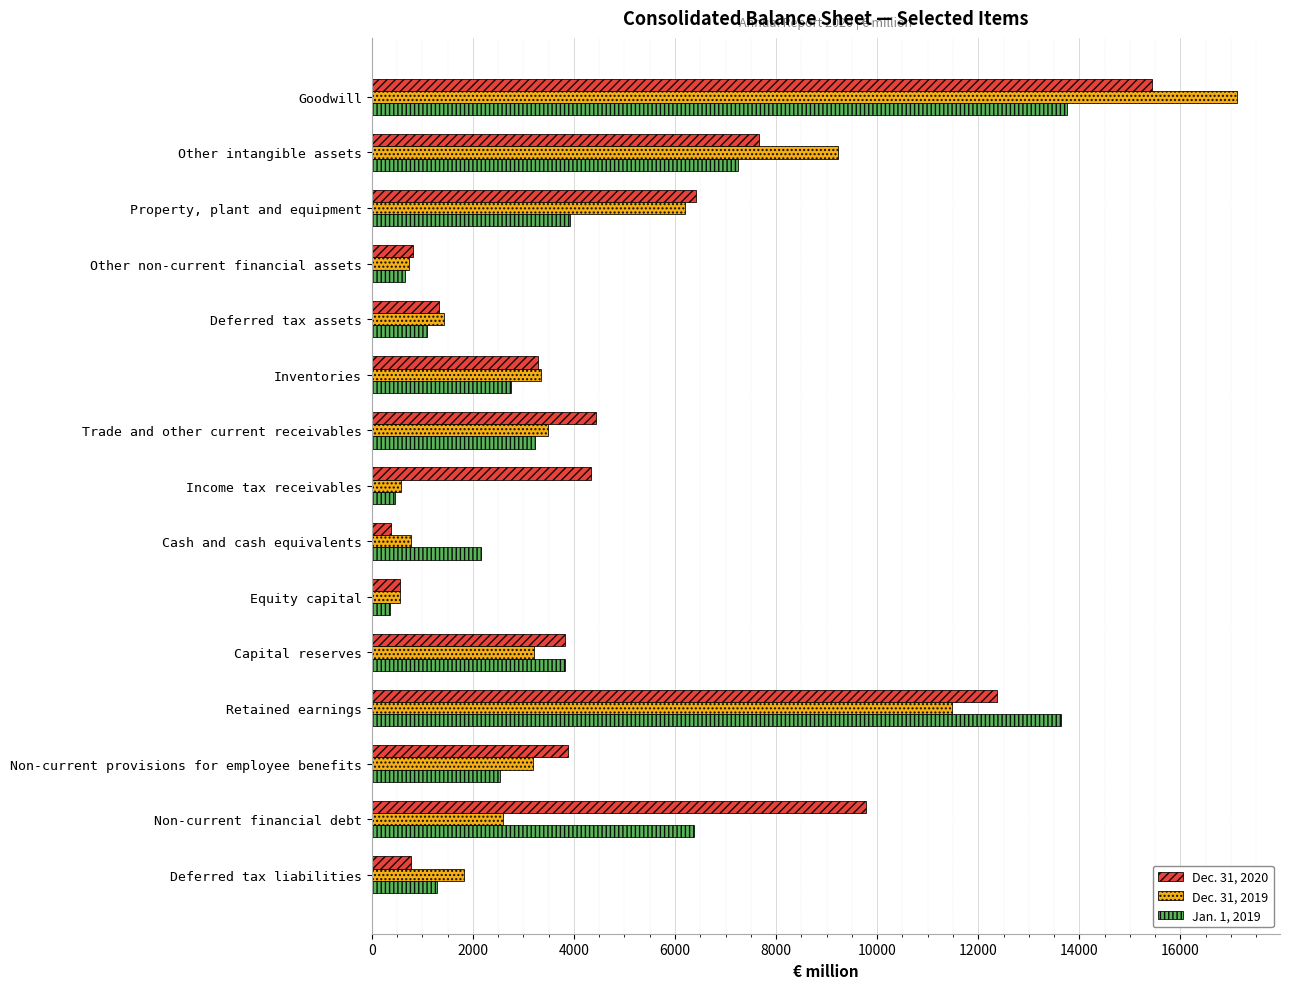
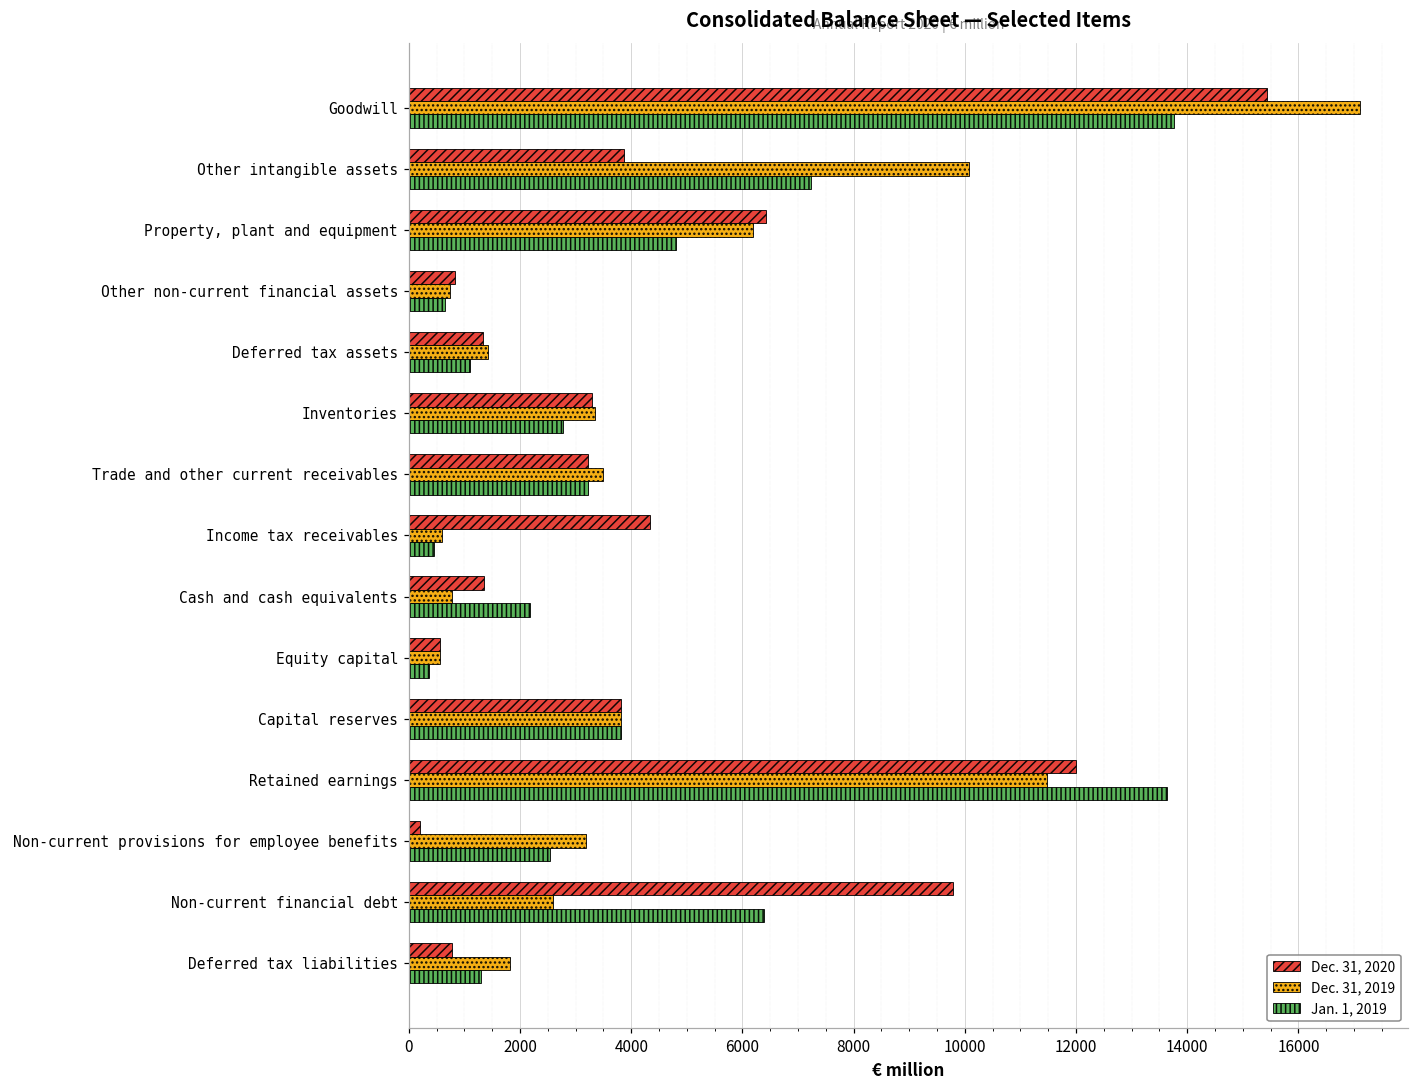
Dec. 31, 2020, Other intangible assets: 7700 -> 3900
Dec. 31, 2019, Other intangible assets: 9200 -> 10100
Jan. 1, 2019, Property, plant and equipment: 3900 -> 4800
Dec. 31, 2020, Trade and other current receivables: 4400 -> 3200
Dec. 31, 2020, Cash and cash equivalents: 400 -> 1400
Dec. 31, 2019, Capital reserves: 3200 -> 3800
Dec. 31, 2020, Retained earnings: 12400 -> 12000
Dec. 31, 2020, Non-current provisions for employee benefits: 3900 -> 200
